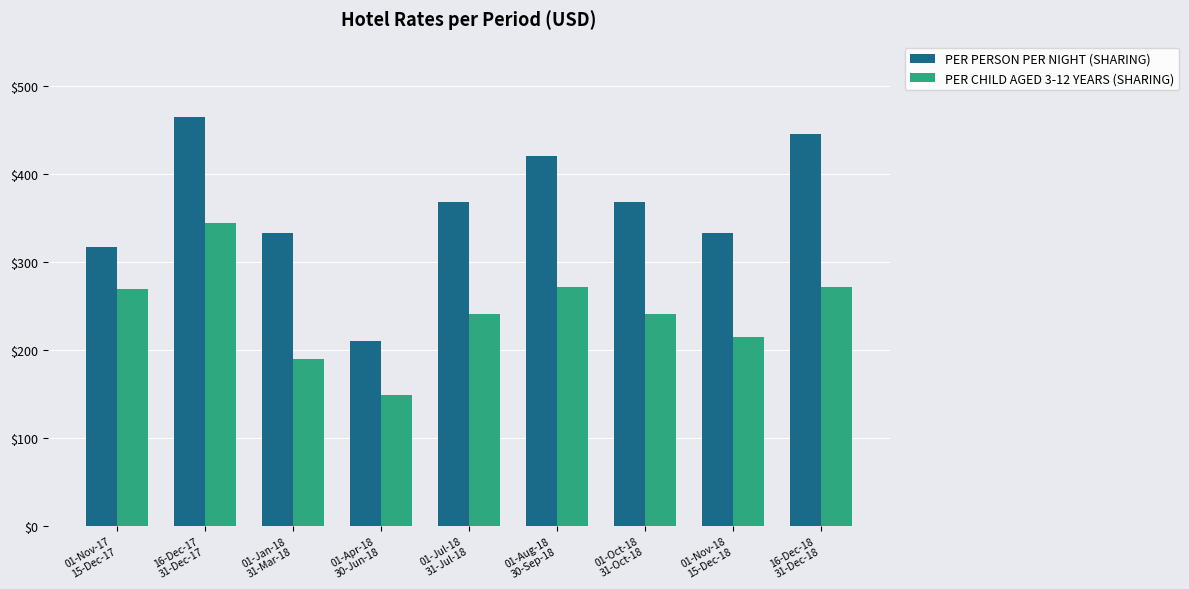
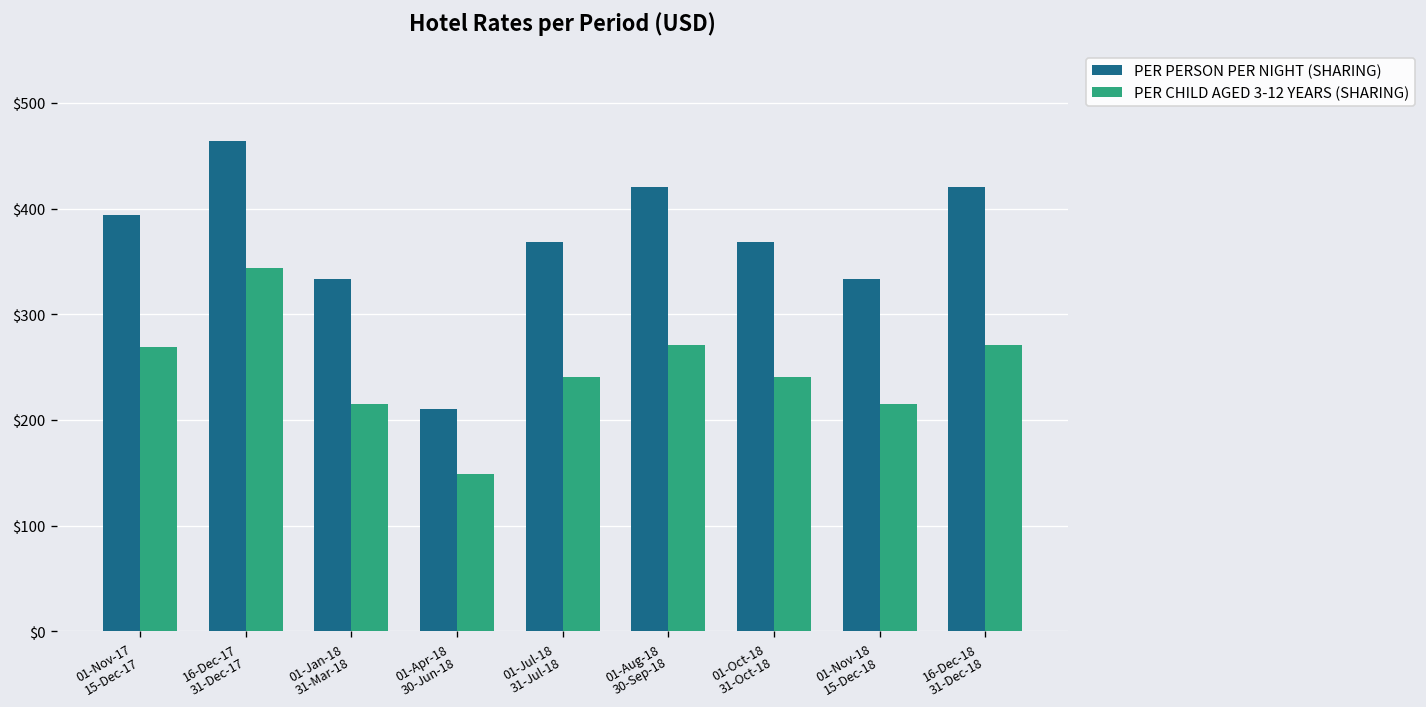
PER PERSON PER NIGHT (SHARING), 01-Nov-17 15-Dec-17: $320 -> $390
PER CHILD AGED 3-12 YEARS (SHARING), 01-Jan-18 31-Mar-18: $190 -> $220
PER PERSON PER NIGHT (SHARING), 16-Dec-18 31-Dec-18: $450 -> $420
